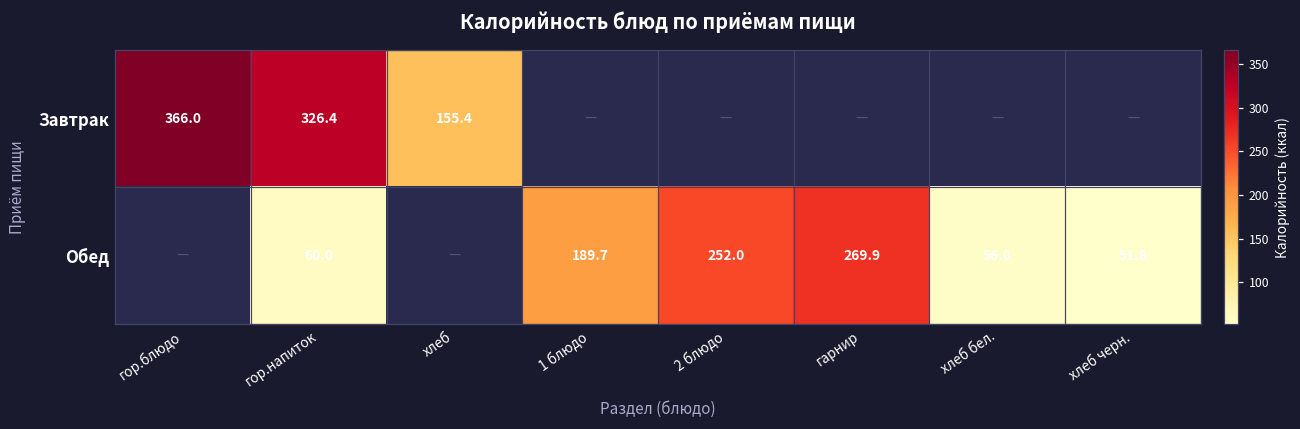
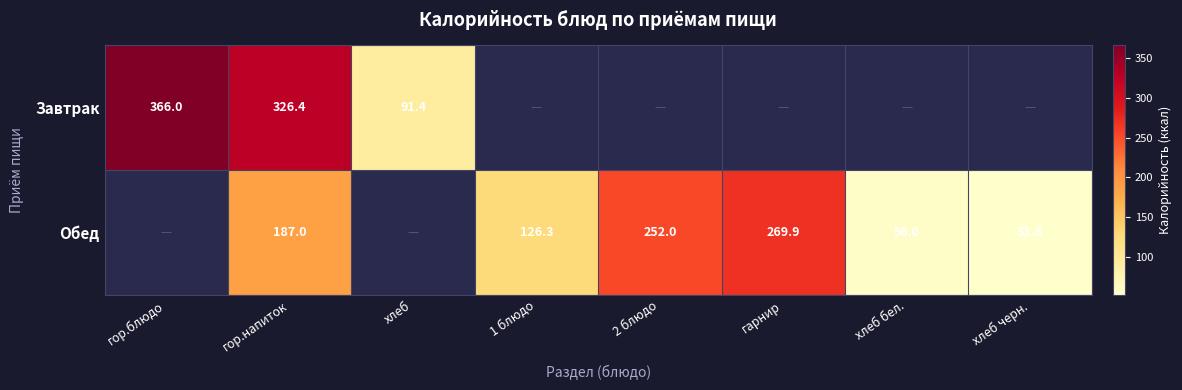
Завтрак, хлеб: 155.4 -> 91.4
Обед, гор.напиток: 60.0 -> 187.0
Обед, 1 блюдо: 189.7 -> 126.3
